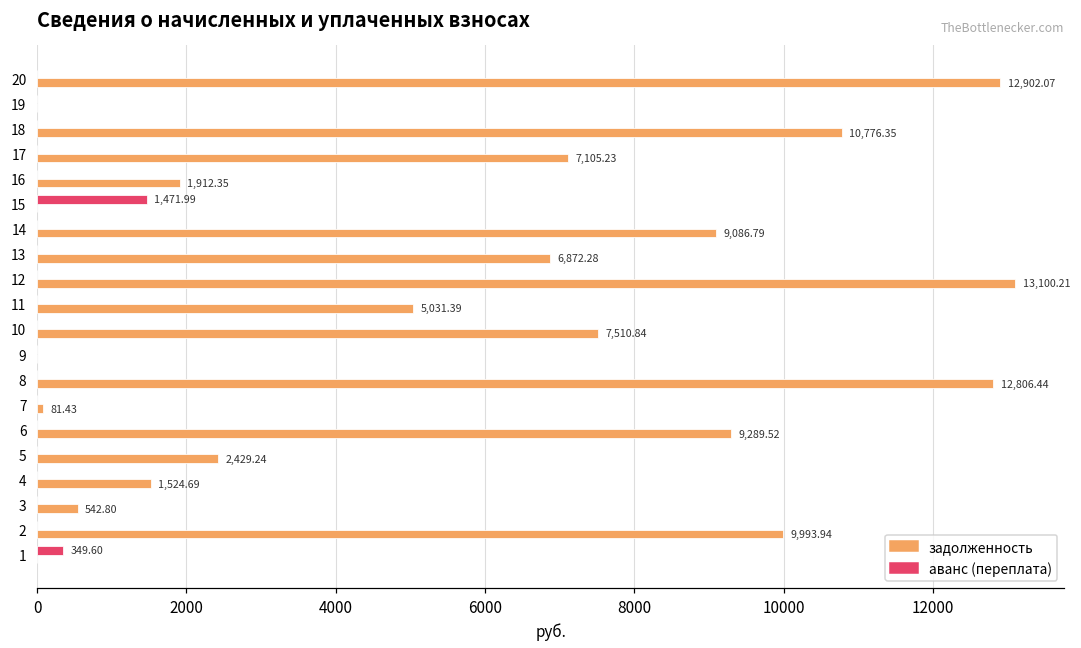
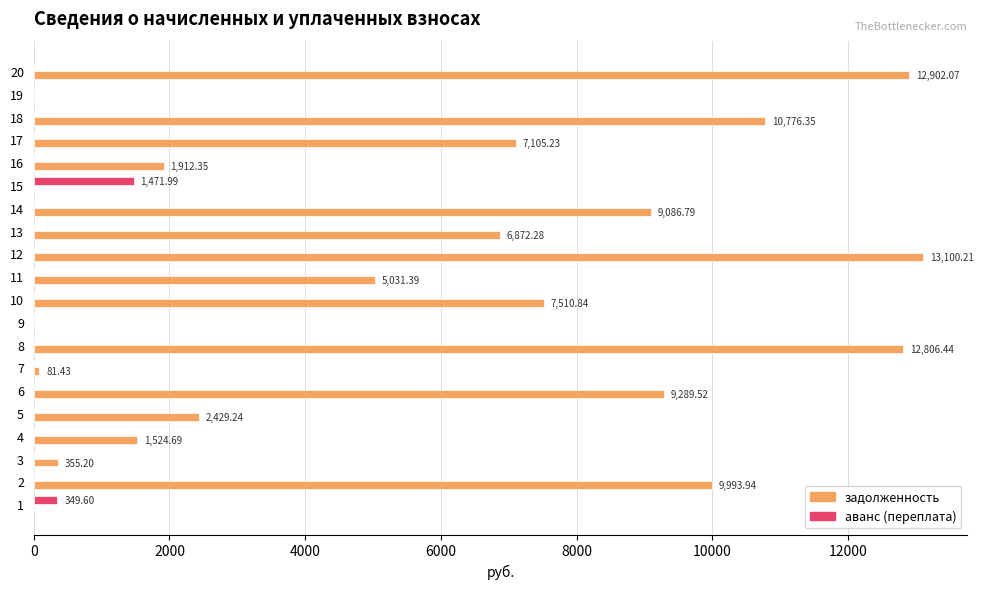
задолженность, 3: 542.80 -> 355.20
